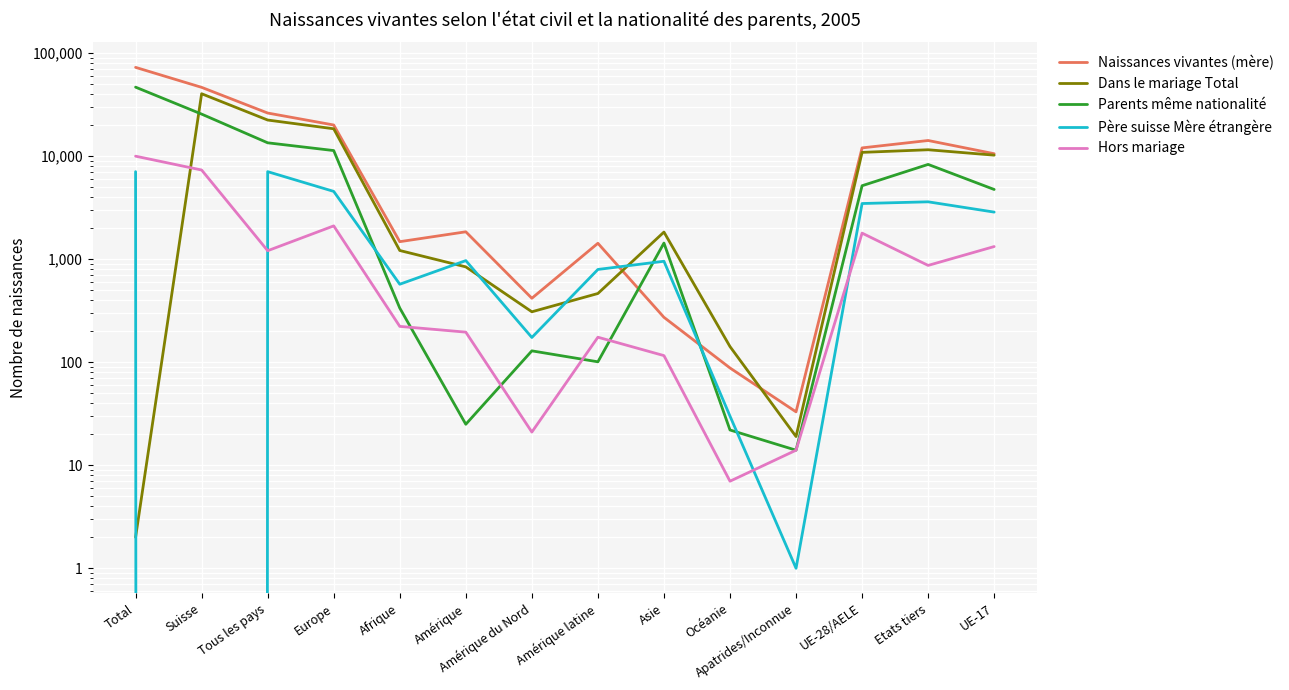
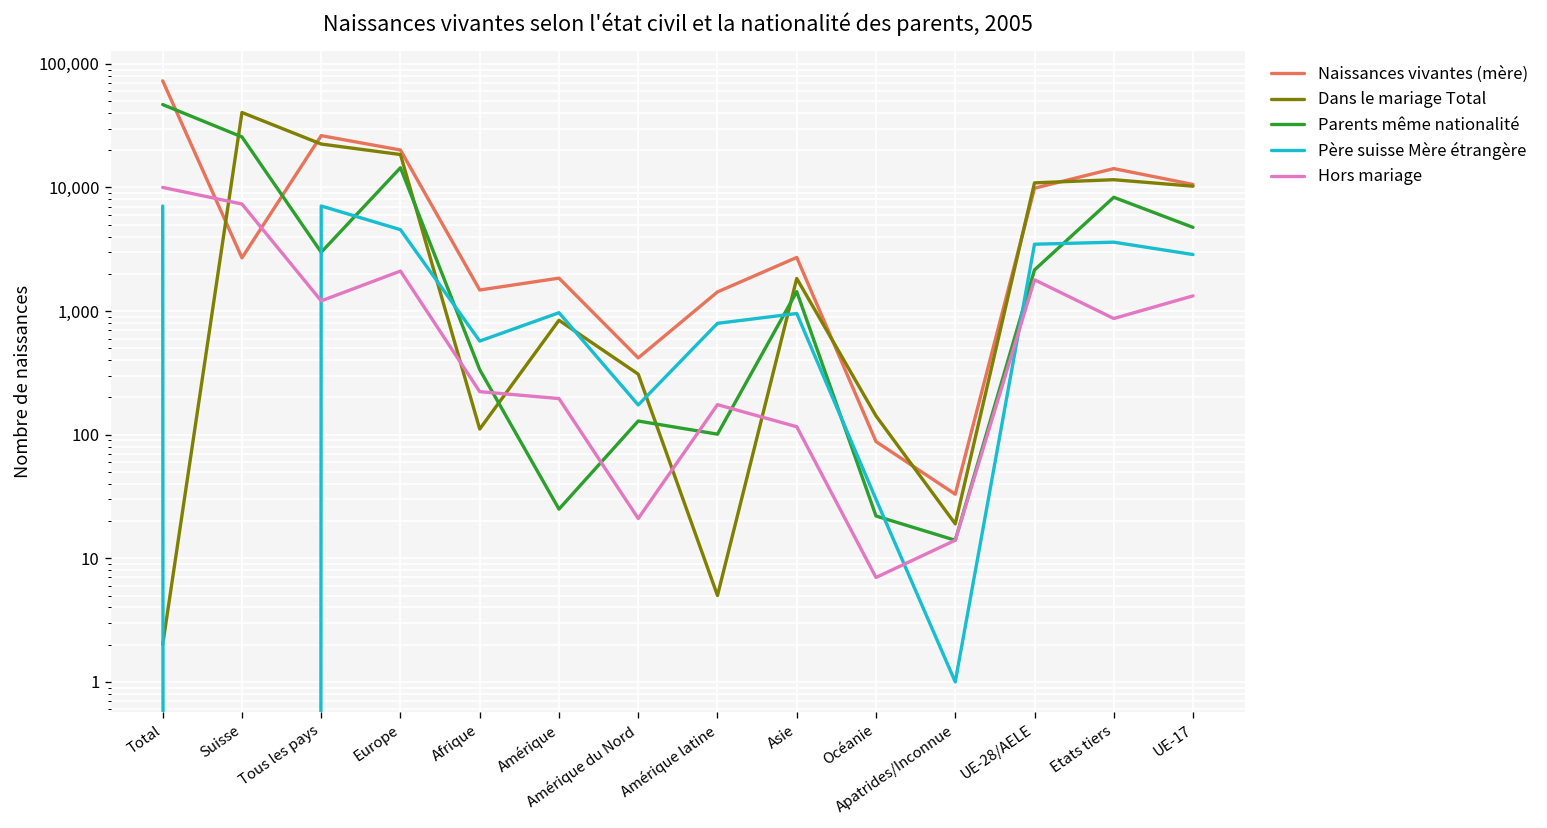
Naissances vivantes (mère), Suisse: 50,000 -> 2,700
Parents même nationalité, Tous les pays: 14,000 -> 3,000
Parents même nationalité, Europe: 11,000 -> 14,000
Dans le mariage Total, Afrique: 1,200 -> 110
Dans le mariage Total, Amérique latine: 500 -> 5
Naissances vivantes (mère), Asie: 270 -> 2,700
Naissances vivantes (mère), UE-28/AELE: 12,000 -> 10,000
Parents même nationalité, UE-28/AELE: 5,000 -> 2,200
